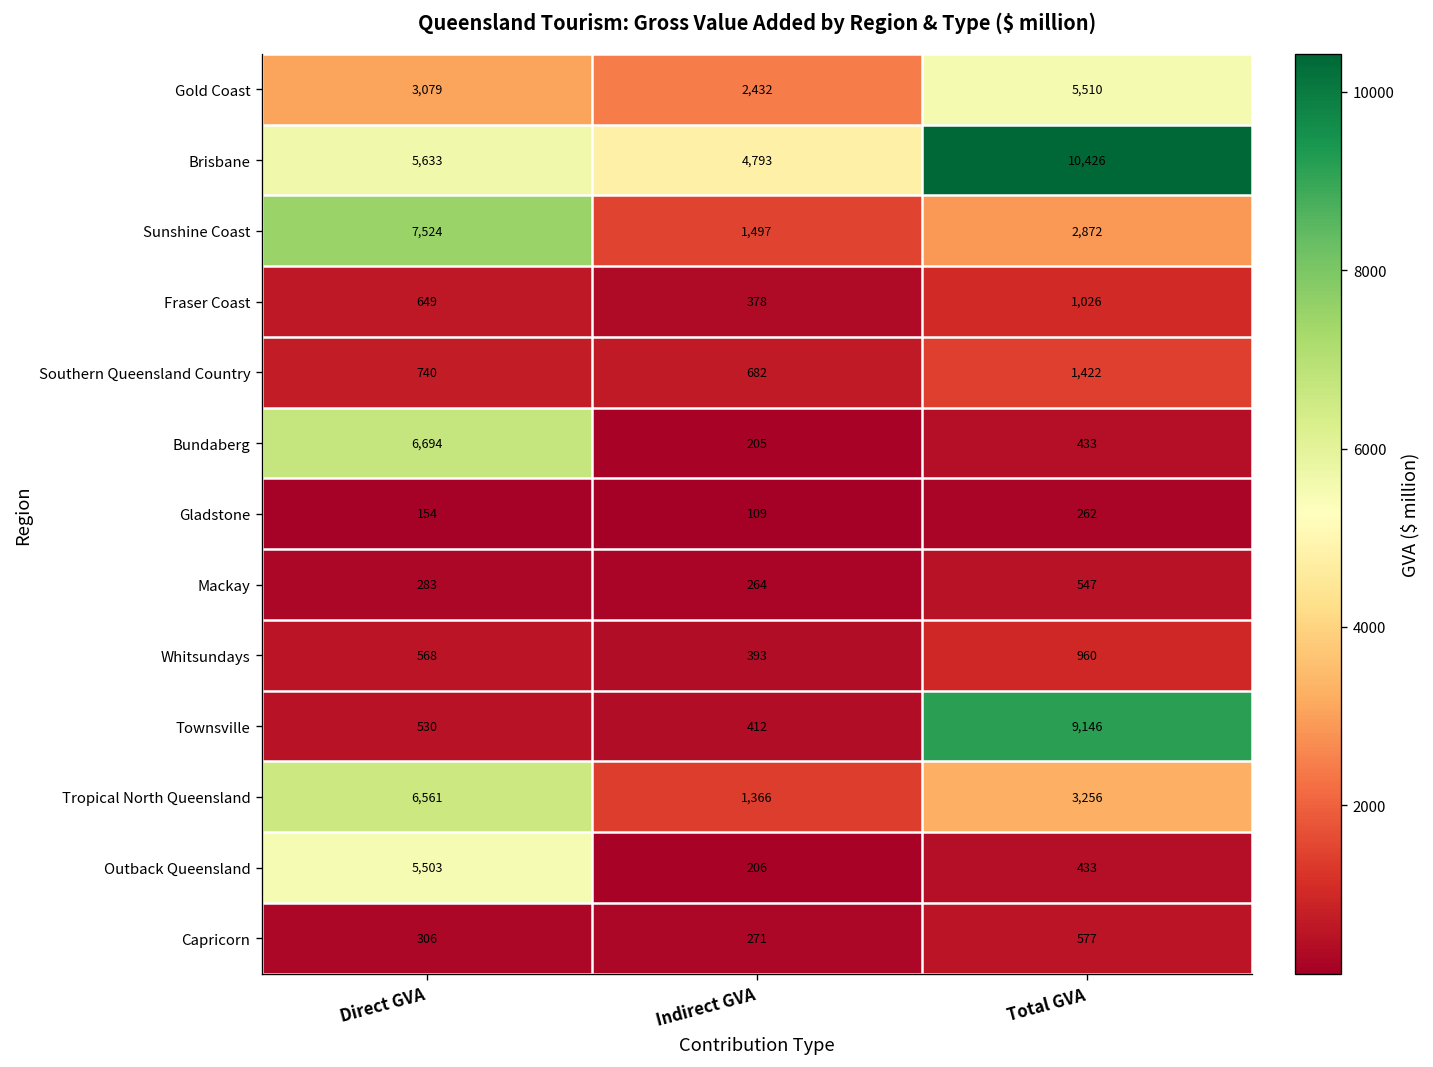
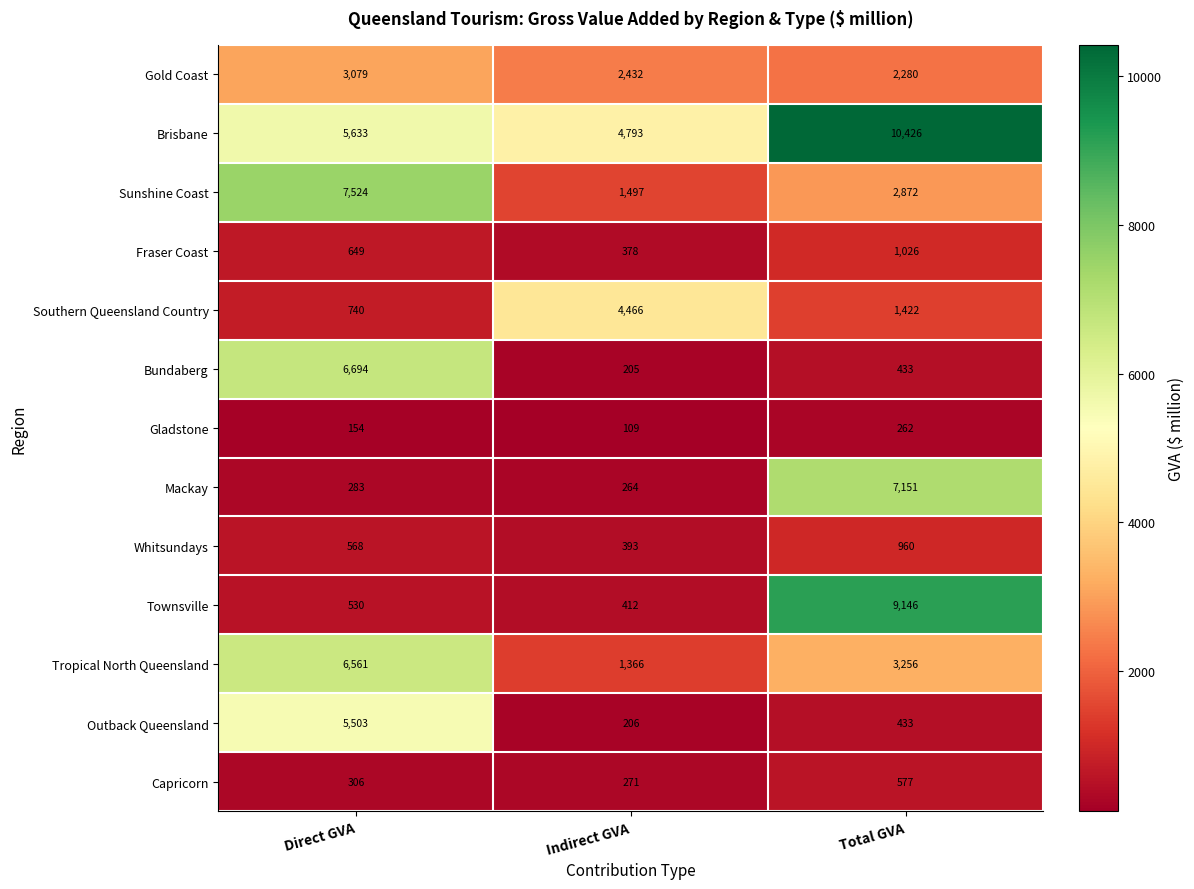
Gold Coast, Total GVA: 5,510 -> 2,280
Southern Queensland Country, Indirect GVA: 682 -> 4,466
Mackay, Total GVA: 547 -> 7,151
